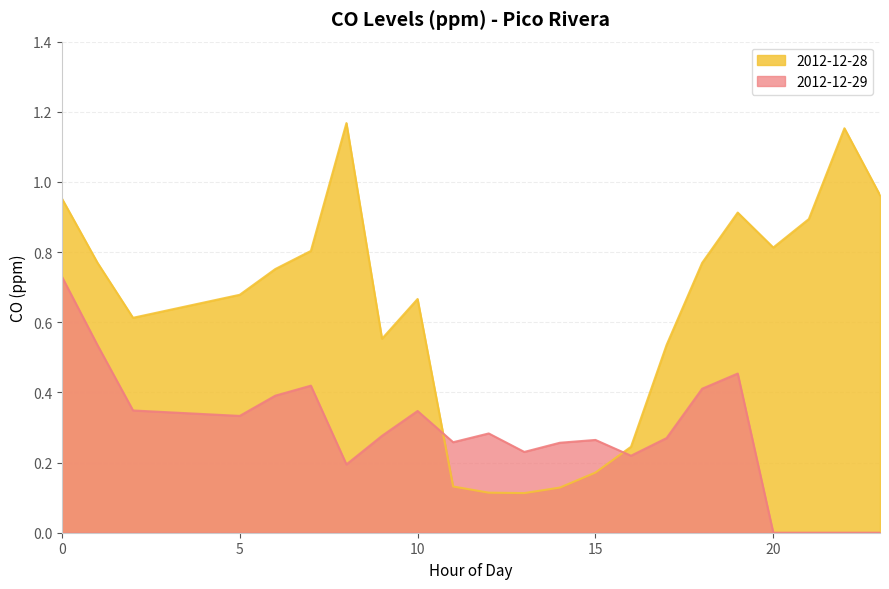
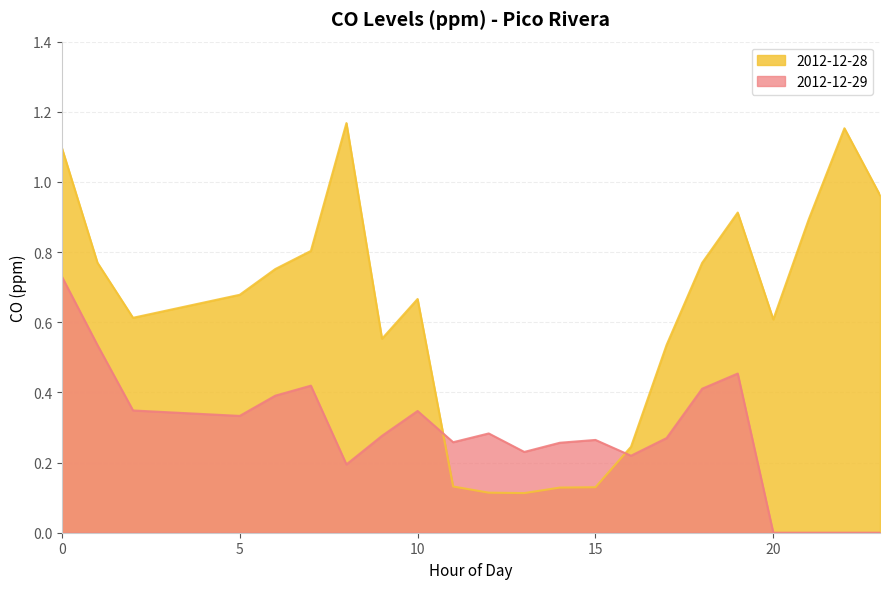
2012-12-28, 0: 0.95 -> 1.10
2012-12-28, 15: 0.17 -> 0.13
2012-12-28, 20: 0.81 -> 0.61
